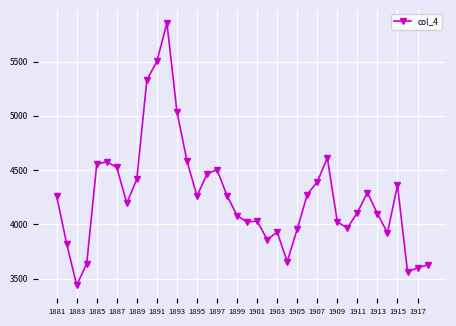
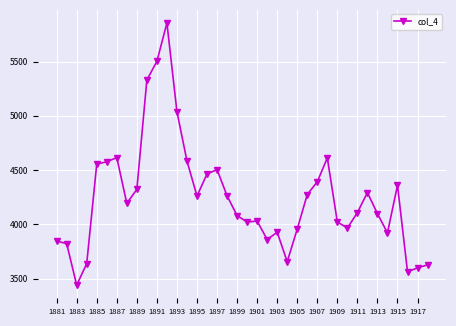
1881: 4260 -> 3850
1887: 4520 -> 4620
1889: 4420 -> 4320
